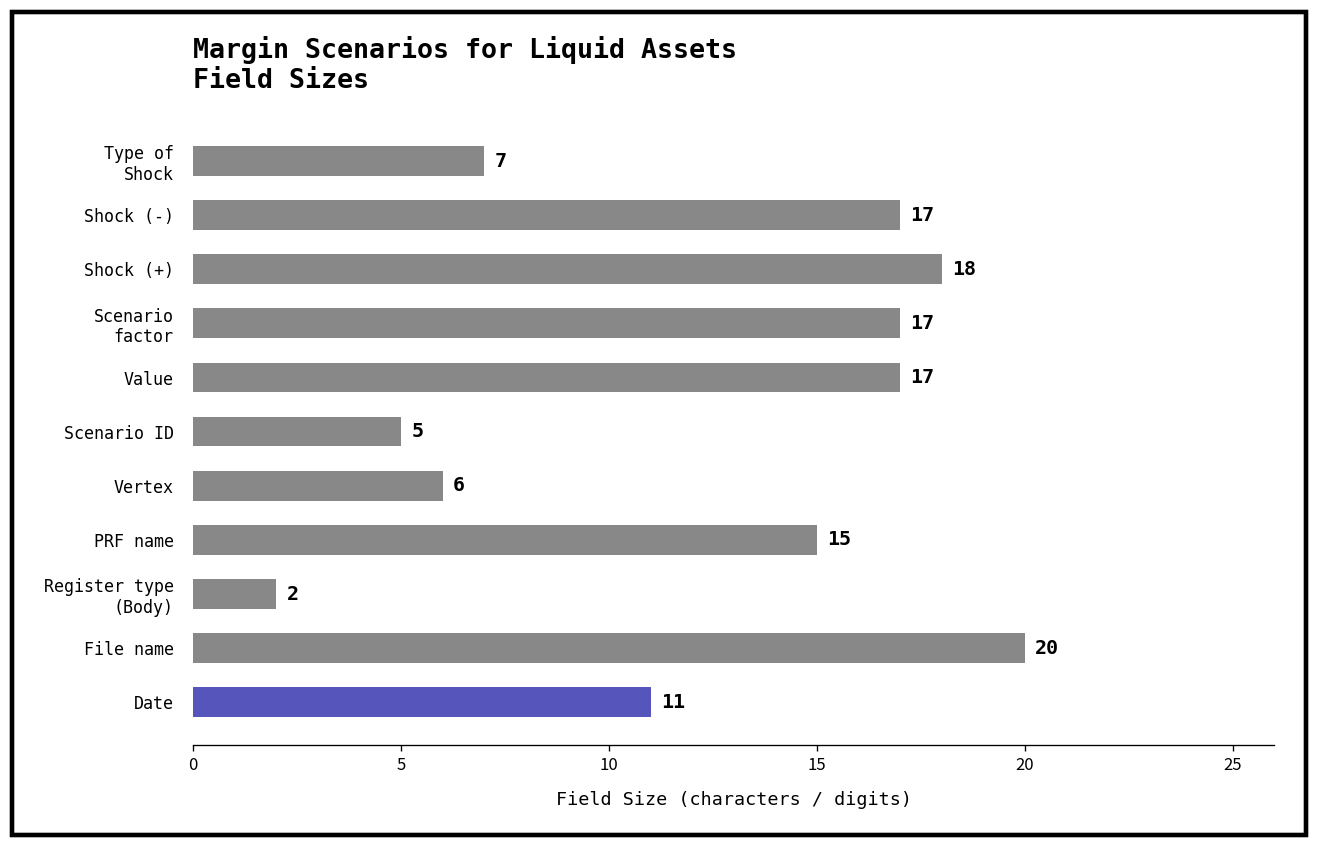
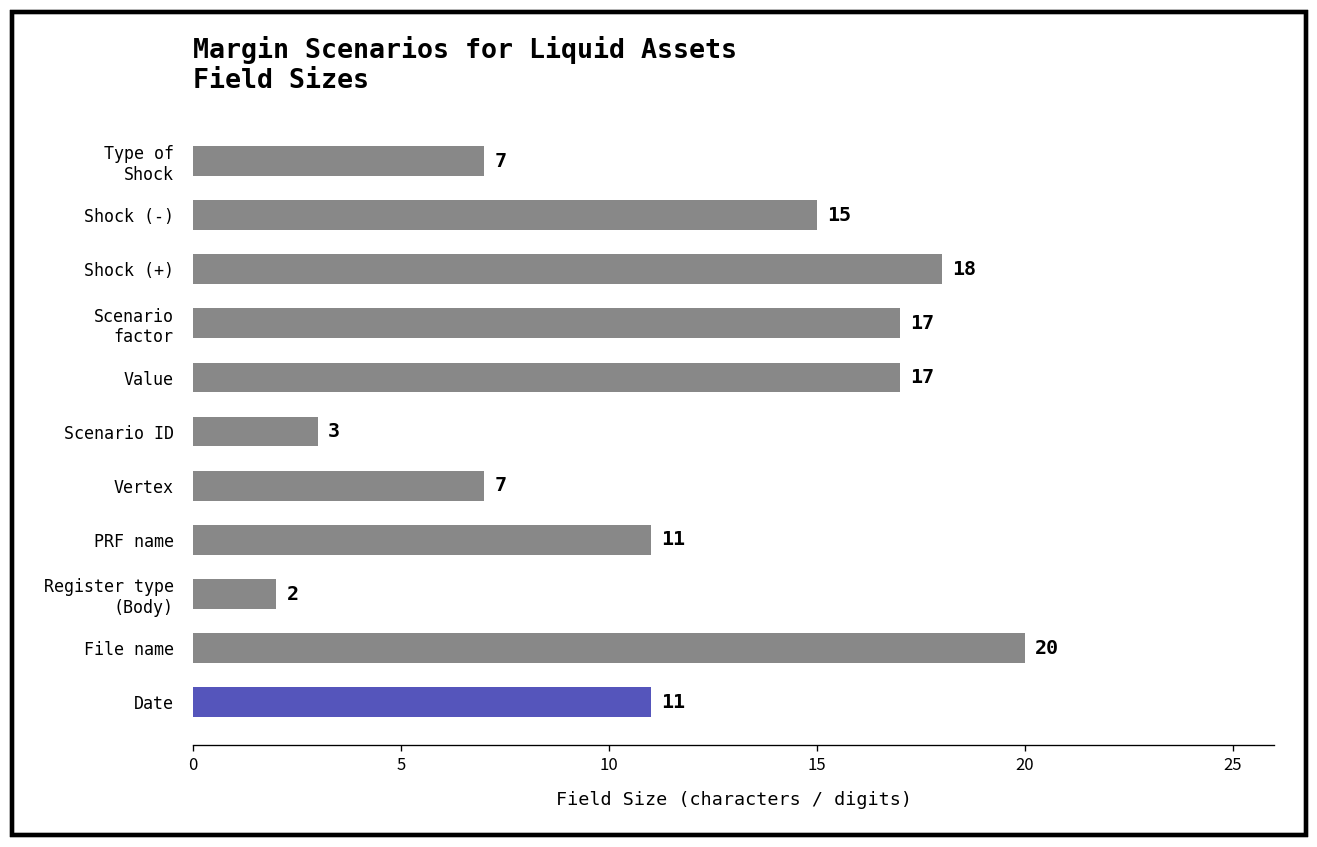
Shock (-): 17 -> 15
Scenario ID: 5 -> 3
Vertex: 6 -> 7
PRF name: 15 -> 11
